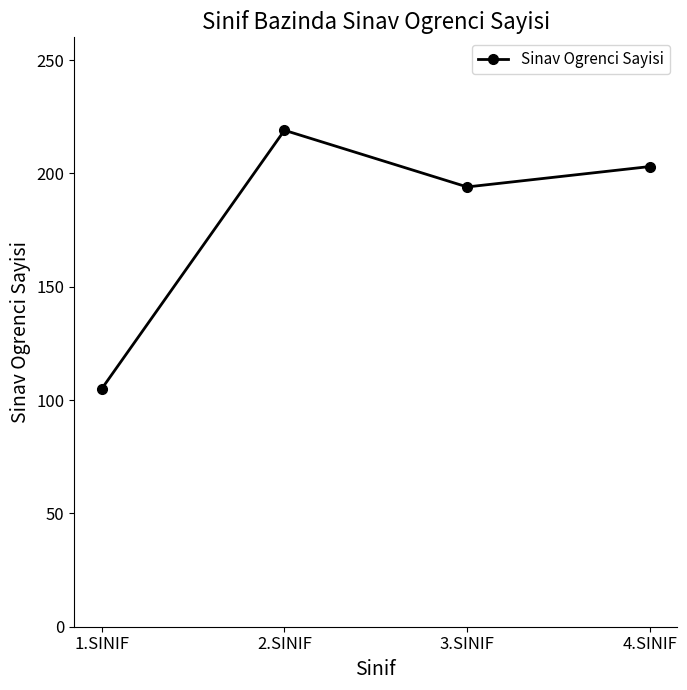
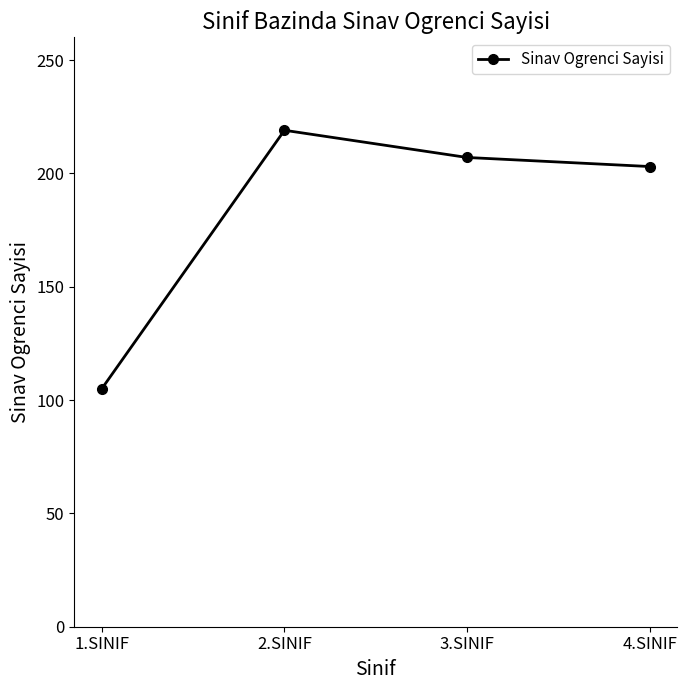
3.SINIF: 194 -> 207
